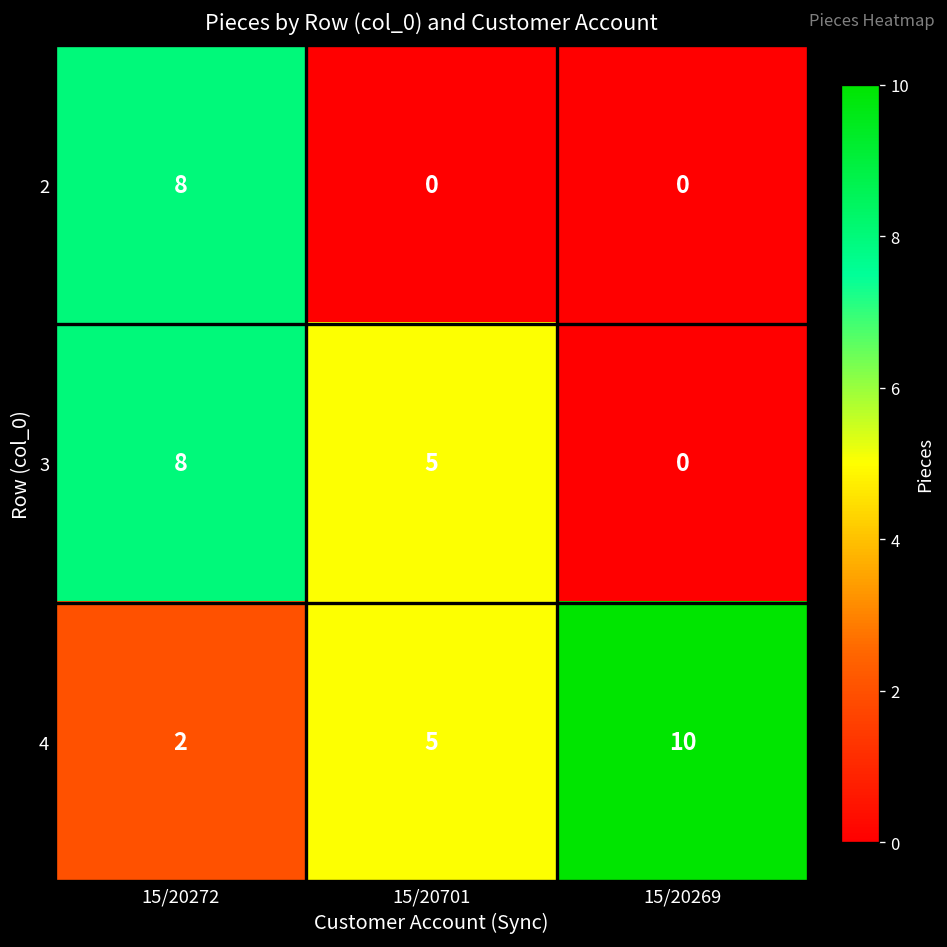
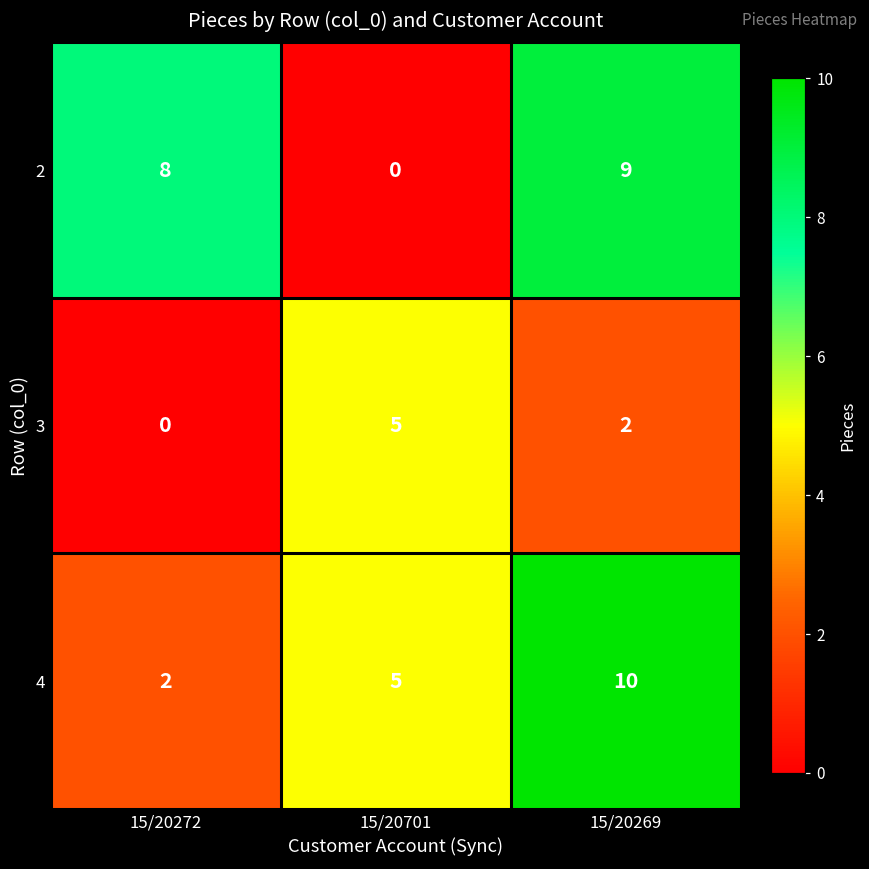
2, 15/20269: 0 -> 9
3, 15/20272: 8 -> 0
3, 15/20269: 0 -> 2
